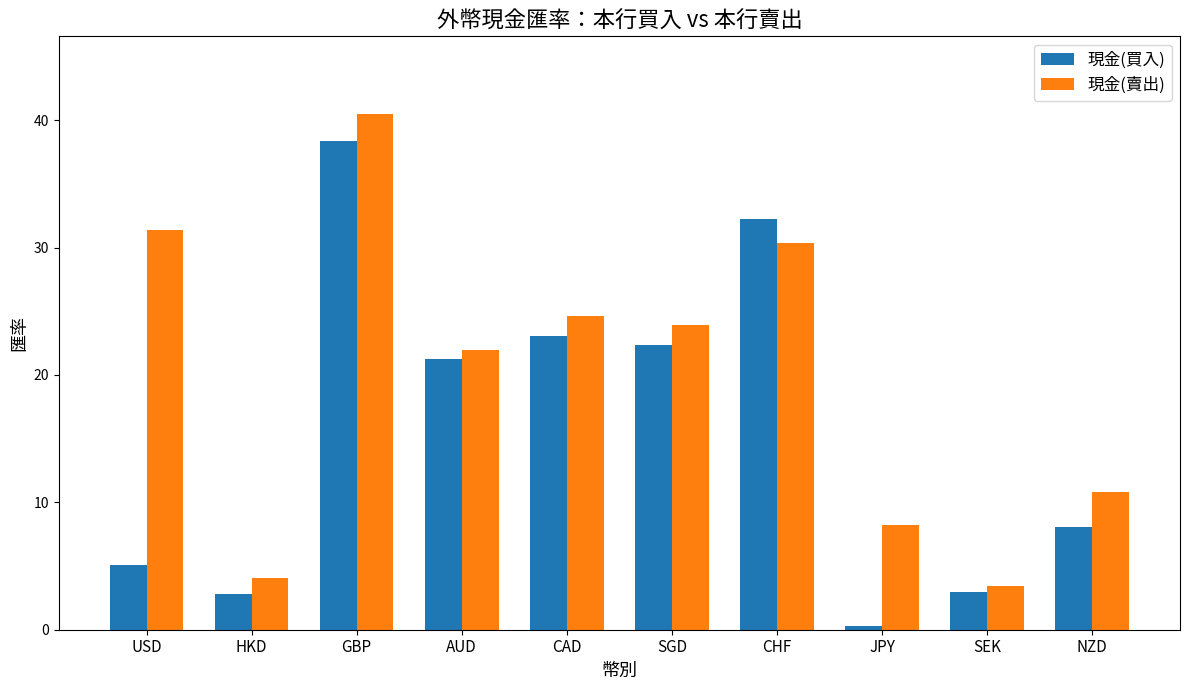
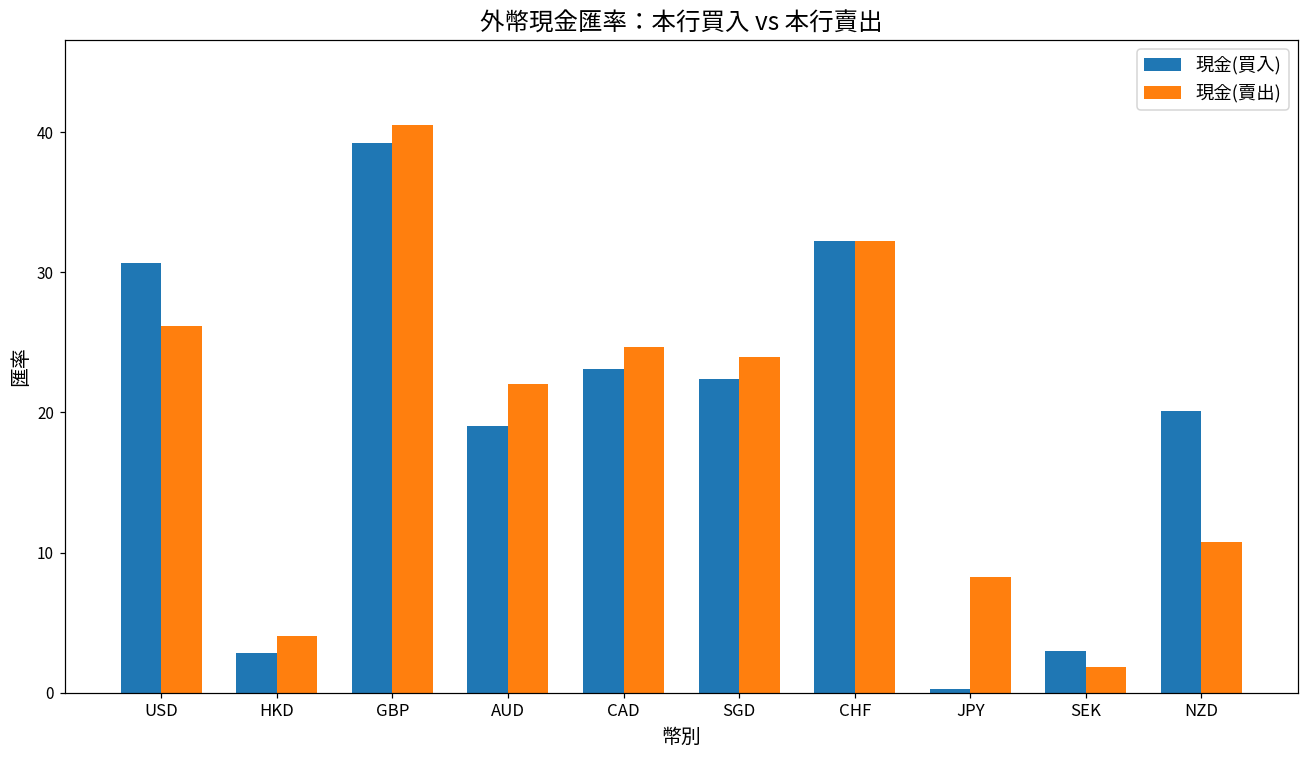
現金(買入), USD: 5.0 -> 30.7
現金(賣出), USD: 31.4 -> 26.1
現金(買入), GBP: 38.4 -> 39.2
現金(買入), AUD: 21.2 -> 19.0
現金(賣出), CHF: 30.4 -> 32.2
現金(賣出), SEK: 3.5 -> 1.9
現金(買入), NZD: 8.1 -> 20.1
